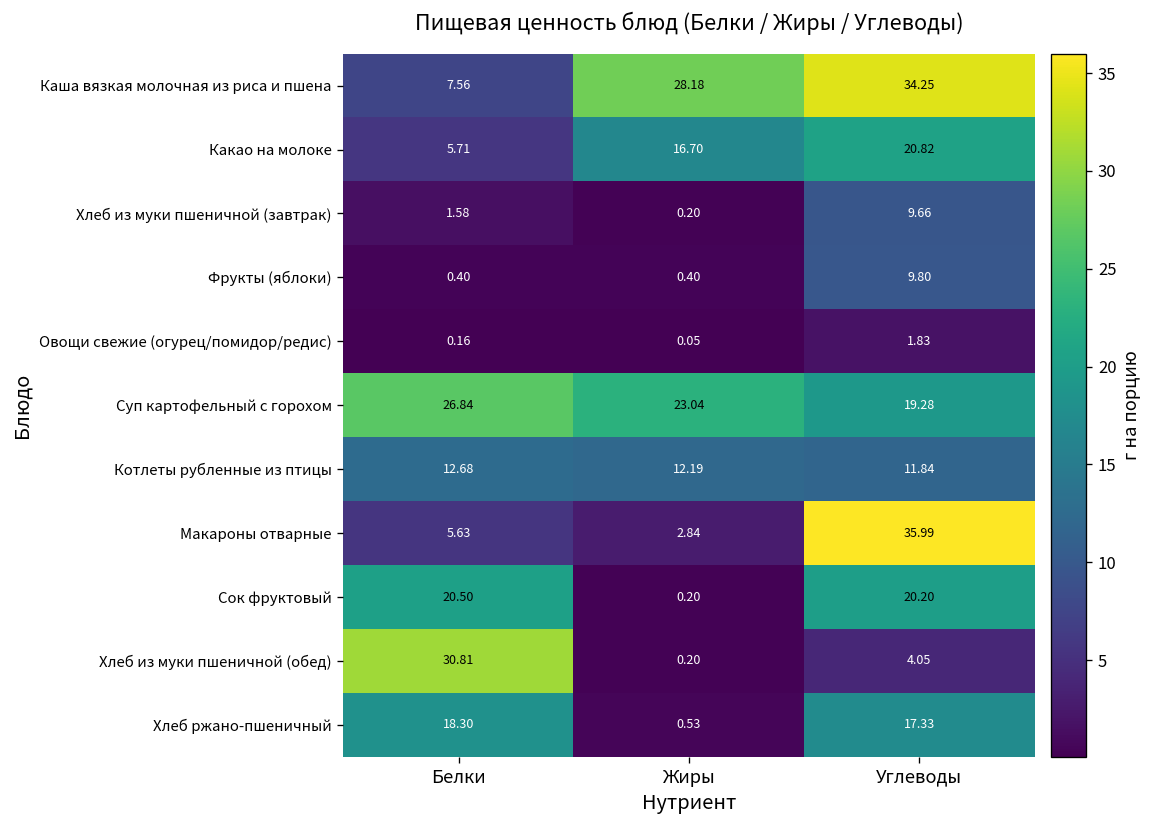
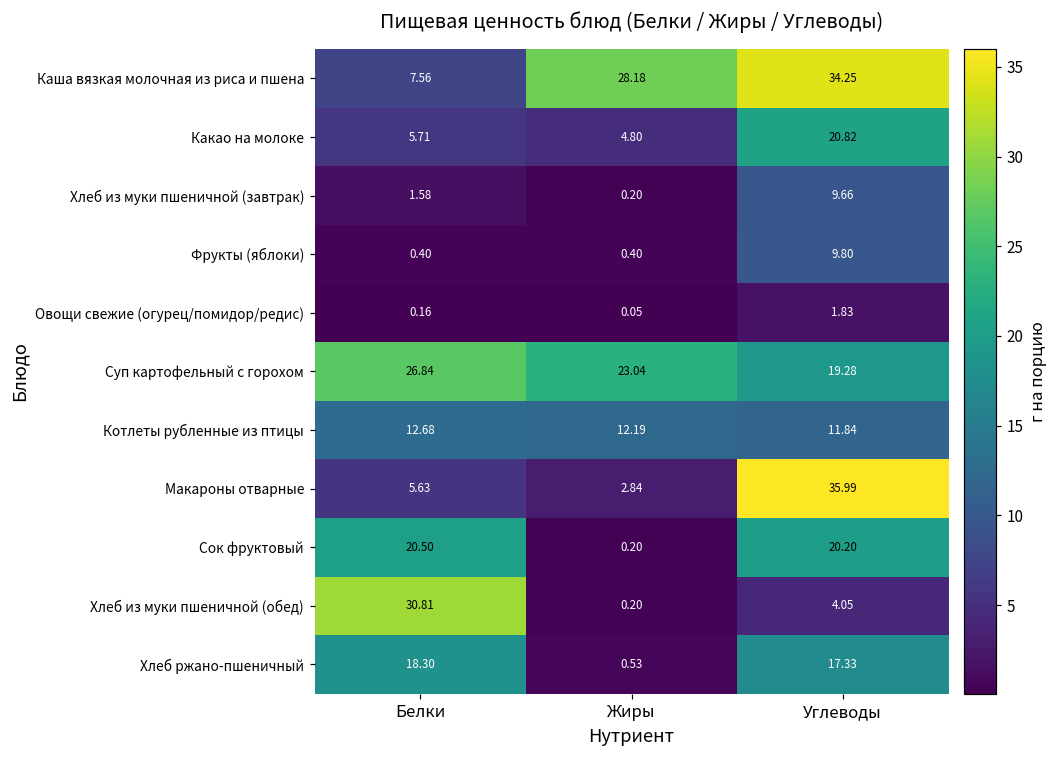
Какао на молоке, Жиры: 16.70 -> 4.80
